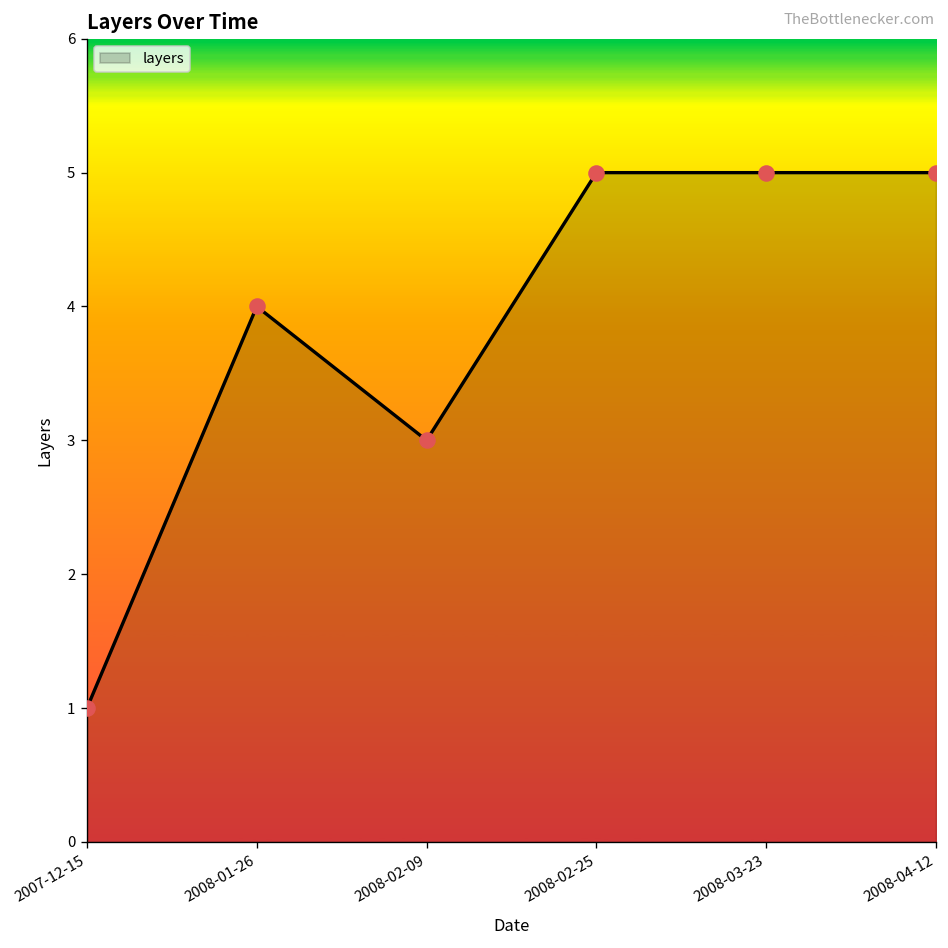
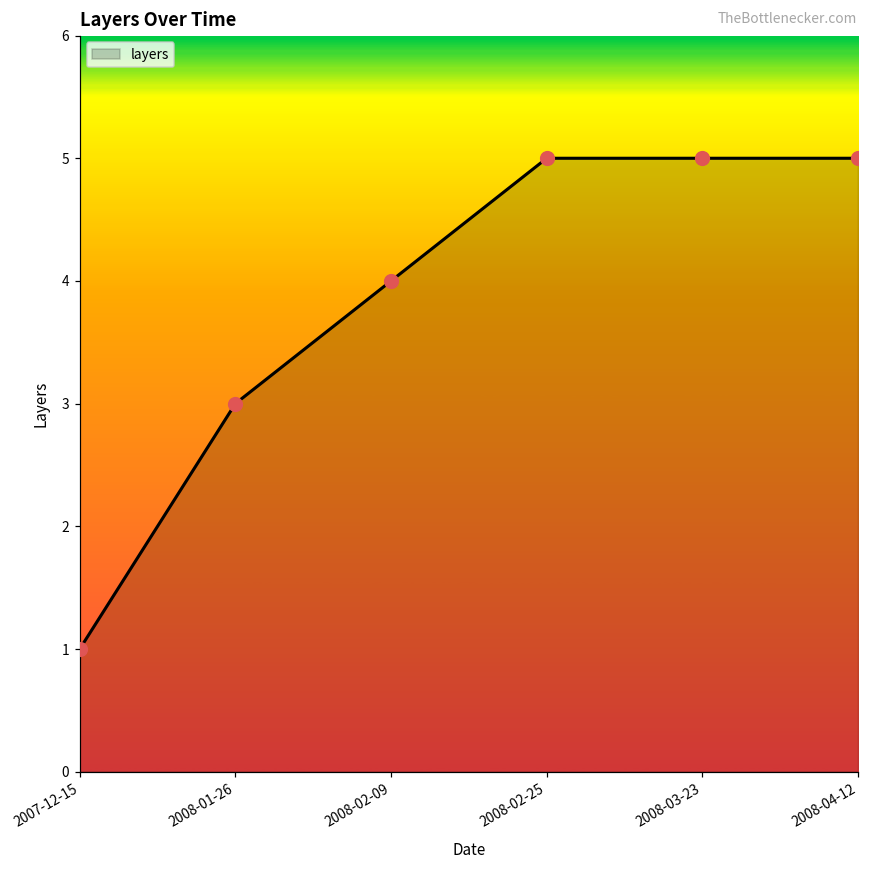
2008-01-26: 4 -> 3
2008-02-09: 3 -> 4
